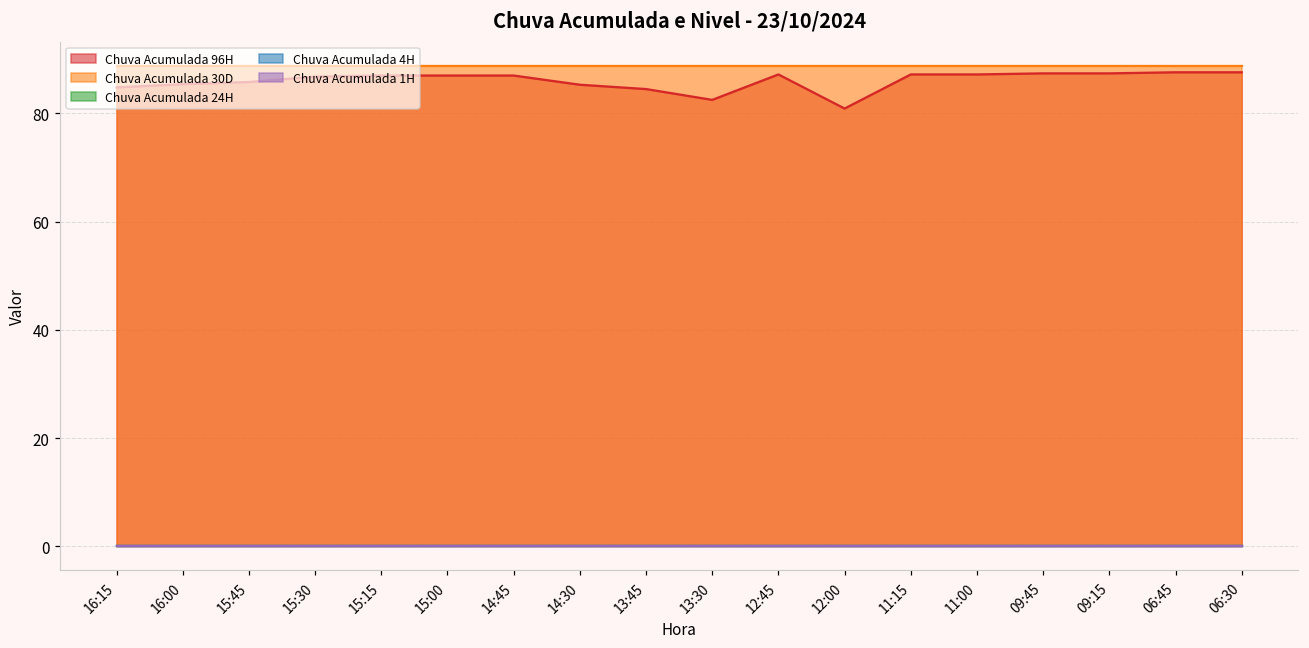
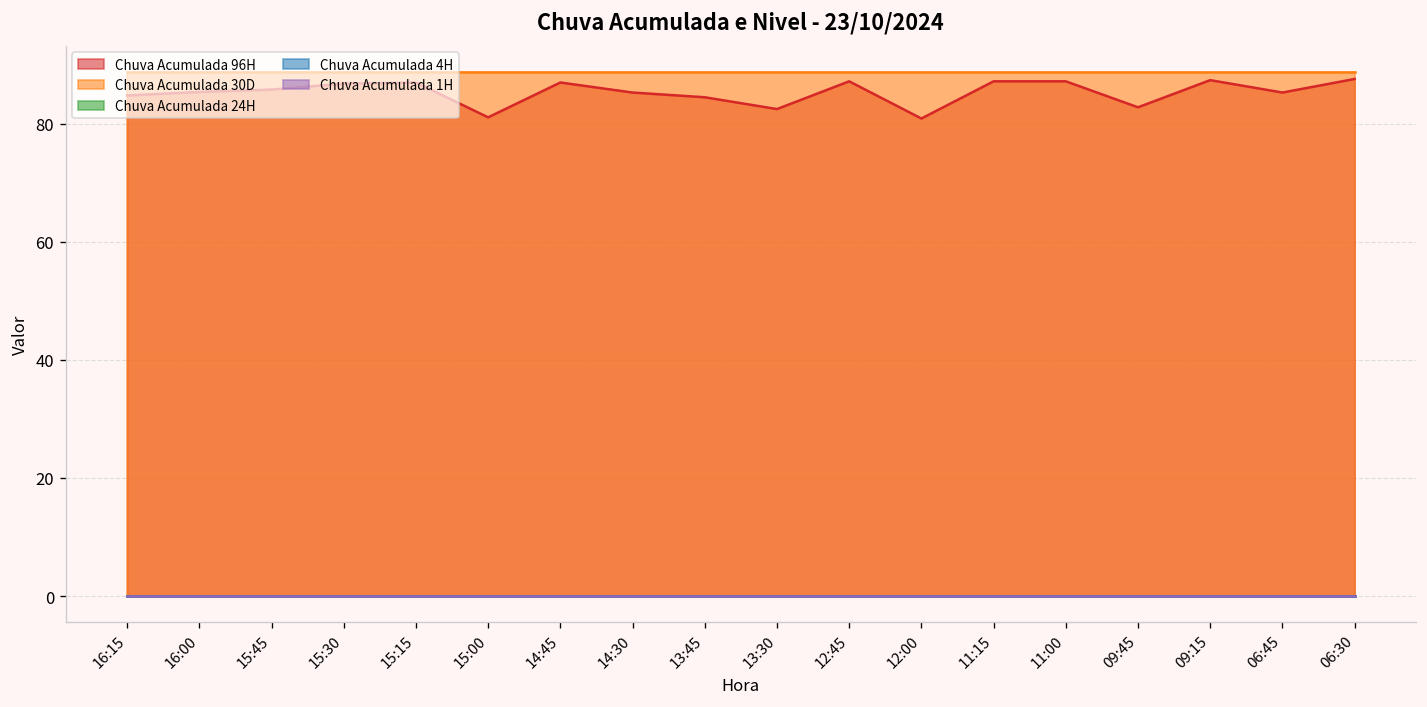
Chuva Acumulada 96H, 15:00: 87 -> 81
Chuva Acumulada 96H, 09:45: 87 -> 83
Chuva Acumulada 96H, 06:45: 88 -> 85
